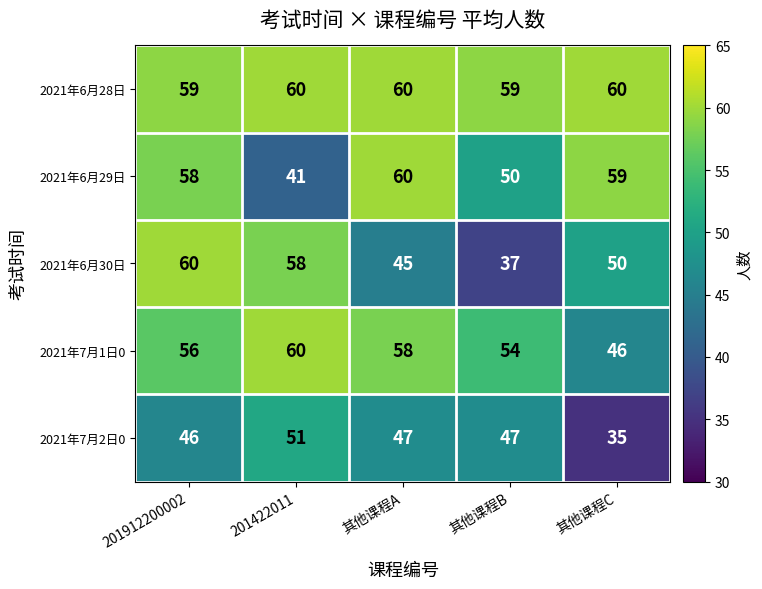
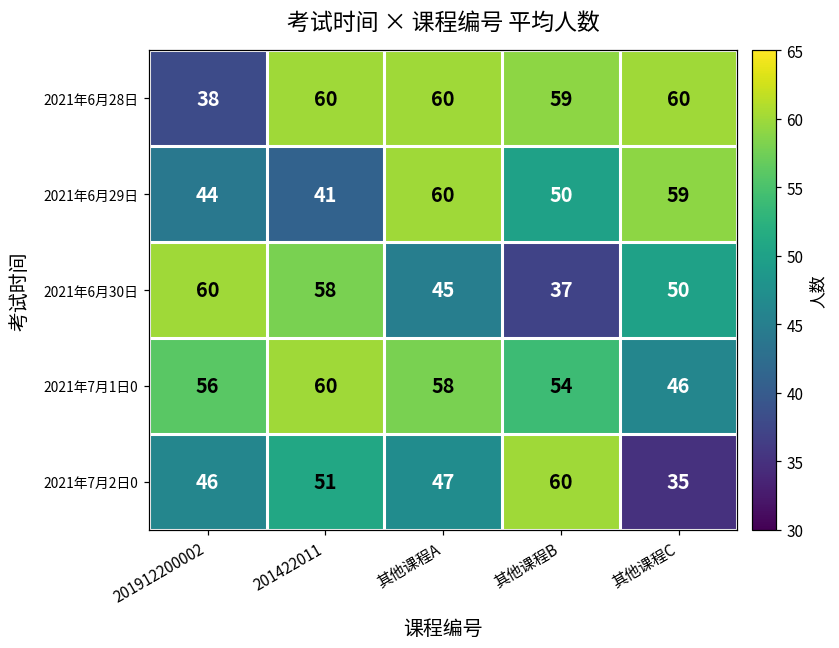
2021年6月28日, 201912200002: 59 -> 38
2021年6月29日, 201912200002: 58 -> 44
2021年7月2日0, 其他课程B: 47 -> 60
